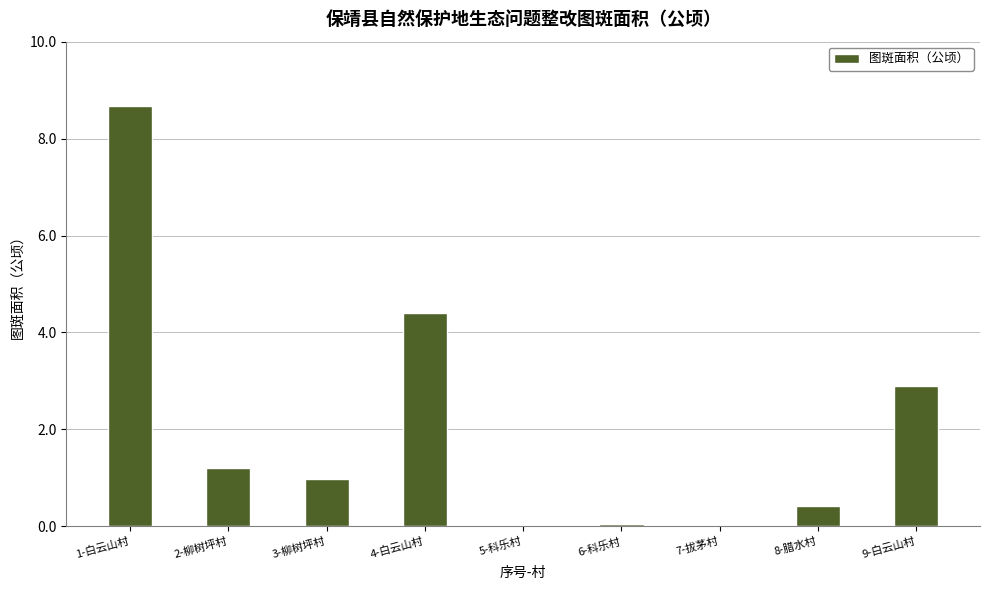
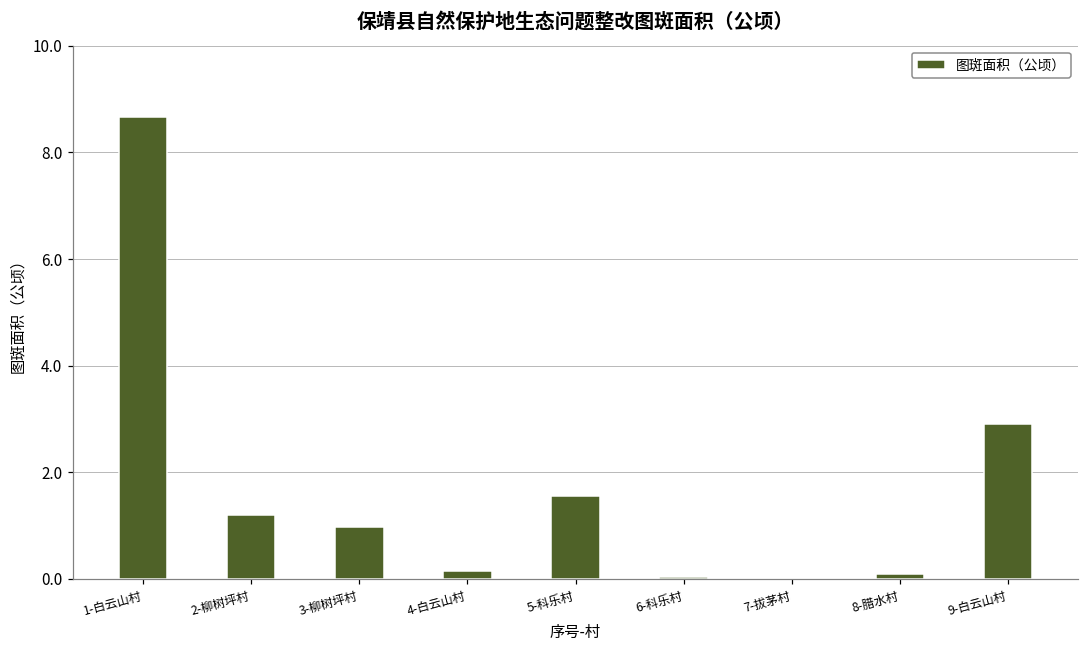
4-白云山村: 4.4 -> 0.2
5-科乐村: 0.0 -> 1.6
8-腊水村: 0.4 -> 0.1
